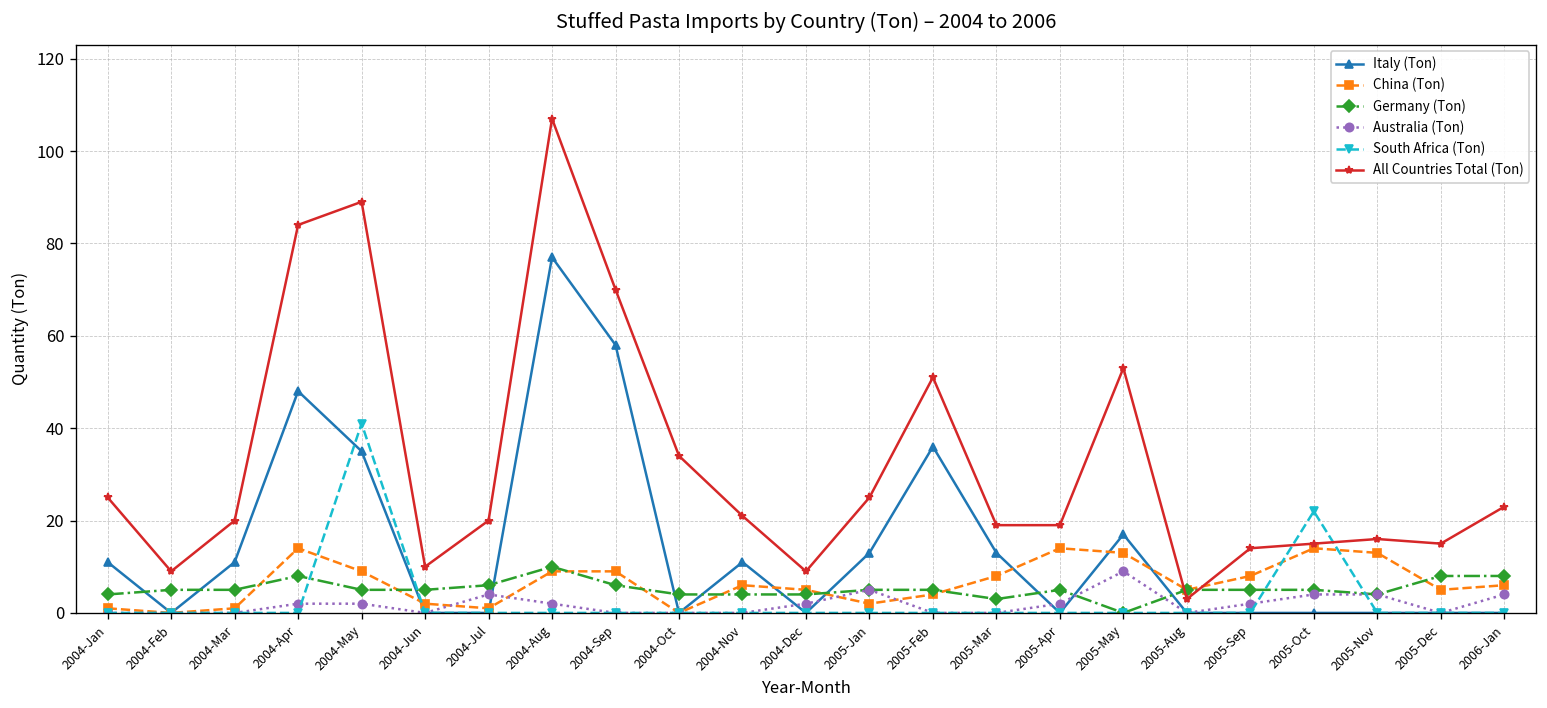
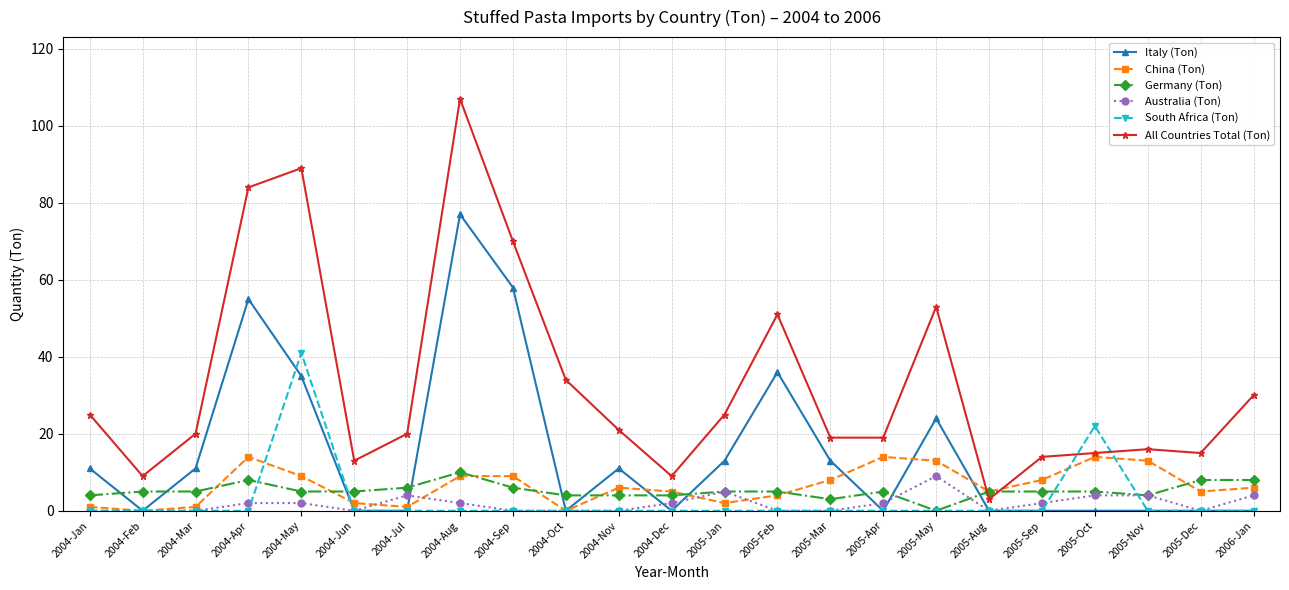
Italy (Ton), 2004-Apr: 48 -> 55
All Countries Total (Ton), 2004-Jun: 10 -> 13
Italy (Ton), 2005-May: 17 -> 24
All Countries Total (Ton), 2006-Jan: 23 -> 30
